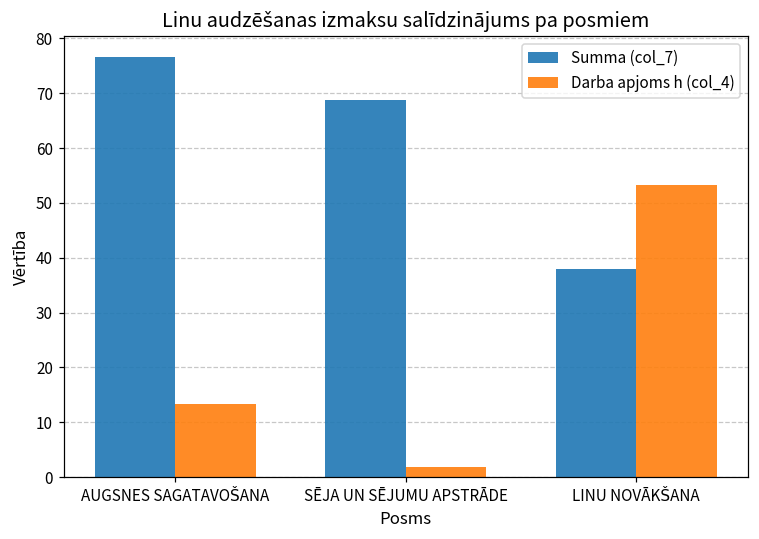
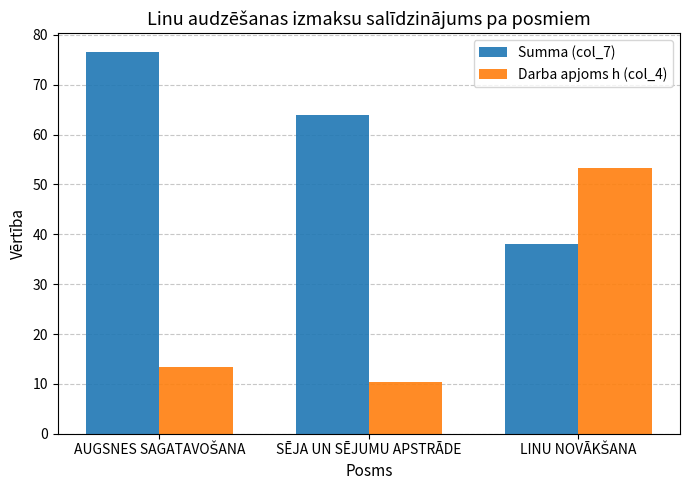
Summa (col_7), SĒJA UN SĒJUMU APSTRĀDE: 69 -> 64
Darba apjoms h (col_4), SĒJA UN SĒJUMU APSTRĀDE: 2 -> 10
